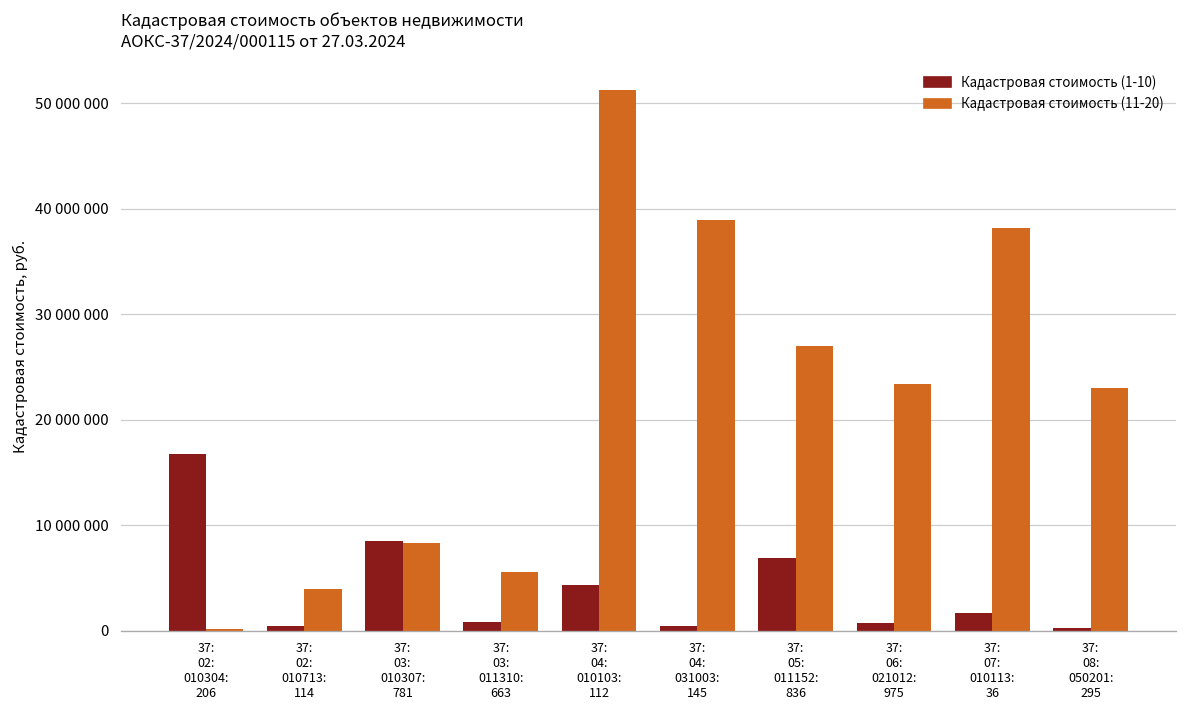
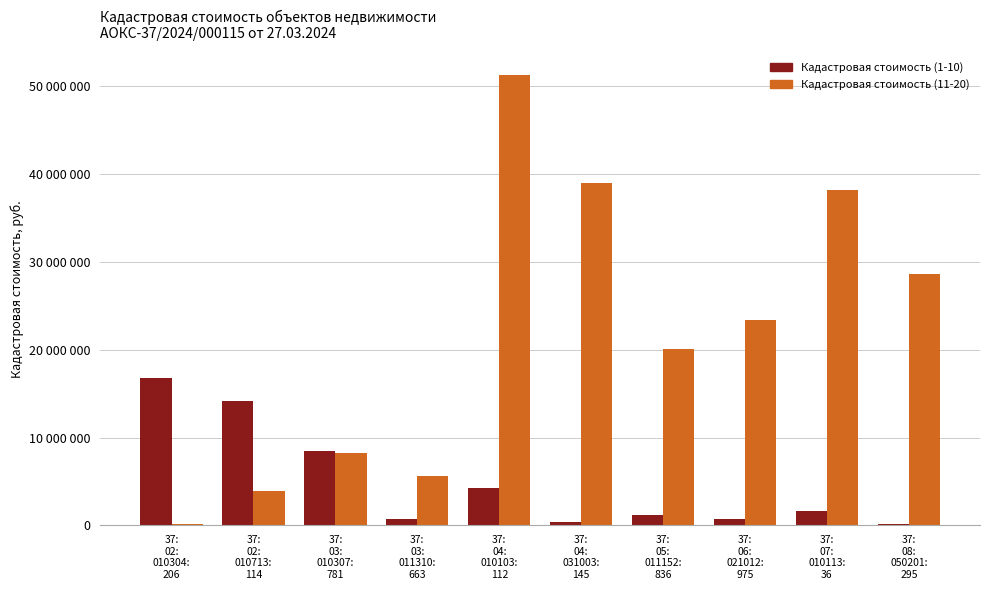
Кадастровая стоимость (1-10), 37: 02: 010713: 114: 0 -> 14000000
Кадастровая стоимость (1-10), 37: 05: 011152: 836: 7000000 -> 1000000
Кадастровая стоимость (11-20), 37: 05: 011152: 836: 27000000 -> 20000000
Кадастровая стоимость (11-20), 37: 08: 050201: 295: 23000000 -> 29000000
